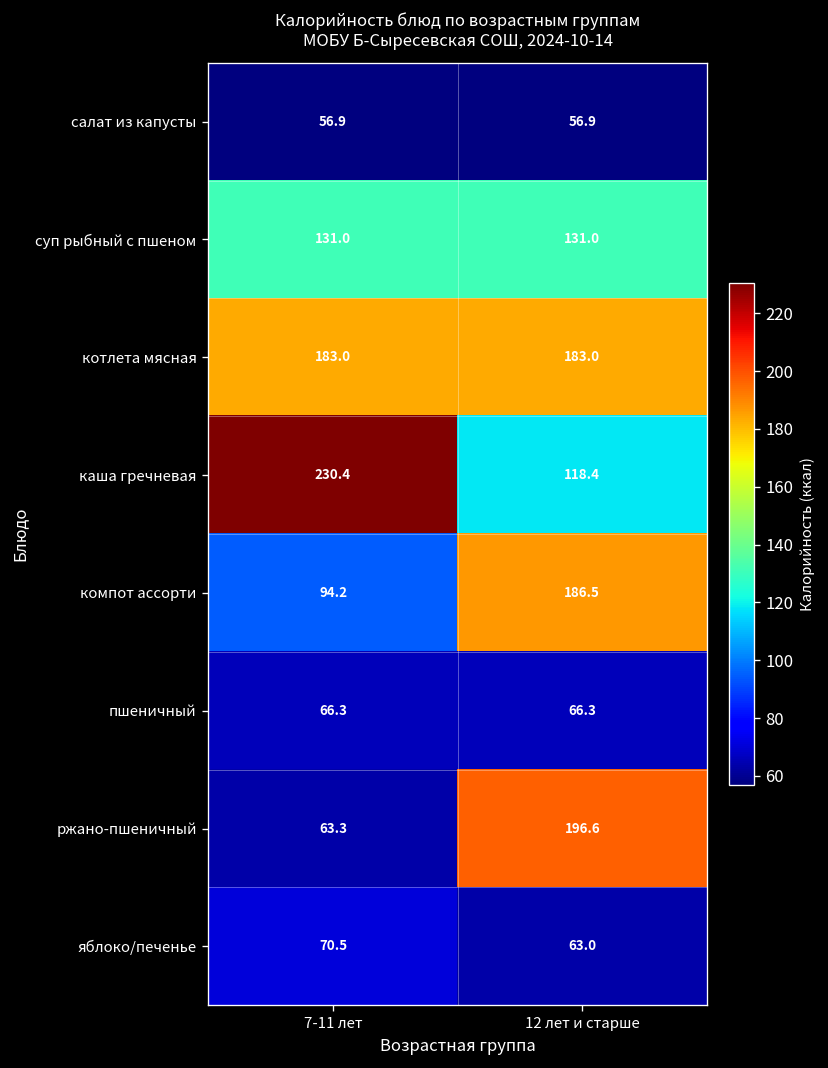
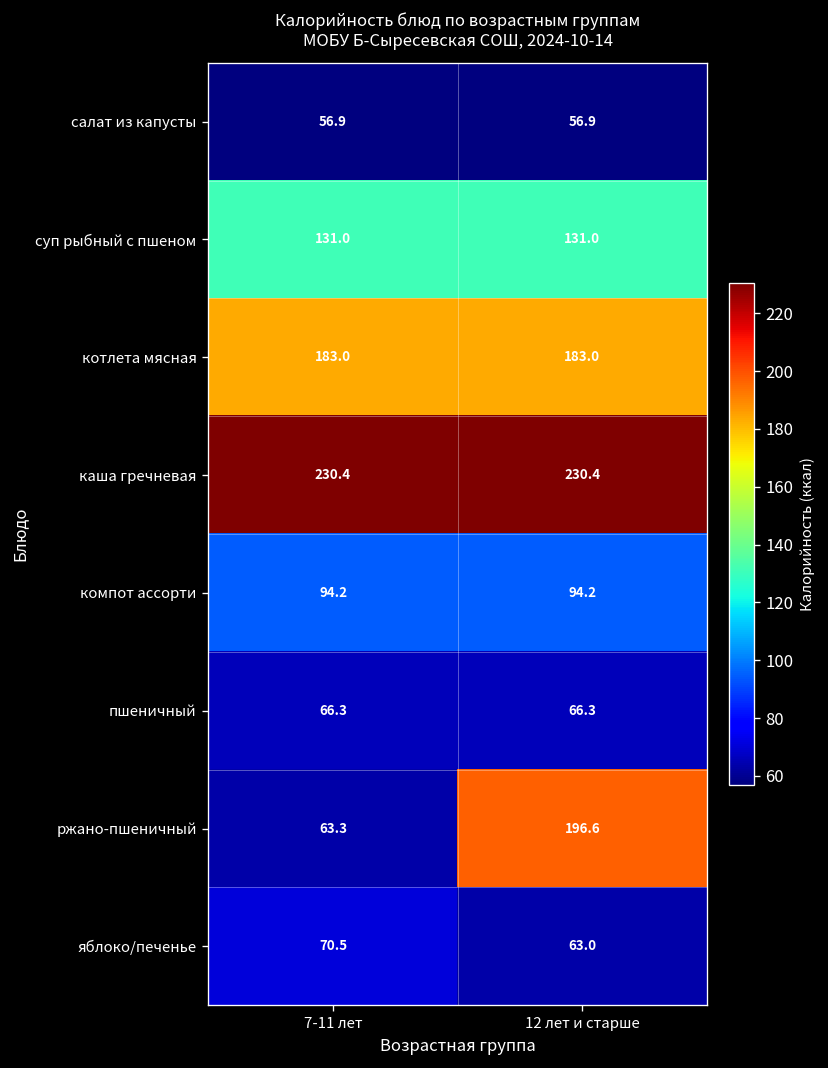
каша гречневая, 12 лет и старше: 118.4 -> 230.4
компот ассорти, 12 лет и старше: 186.5 -> 94.2
